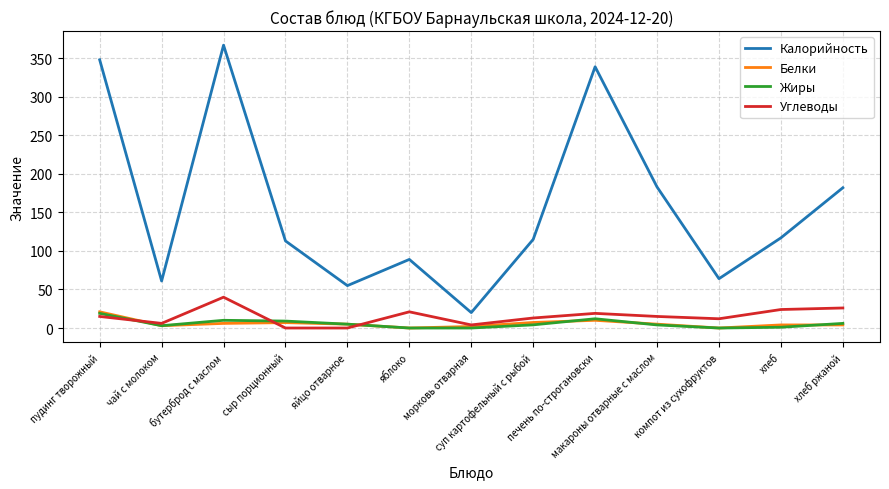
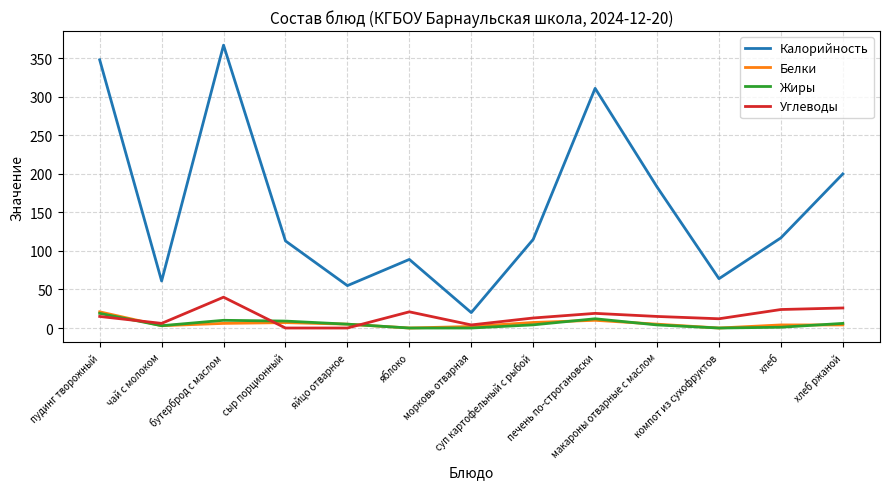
Калорийность, печень по-строгановски: 340 -> 310
Калорийность, хлеб ржаной: 180 -> 200
